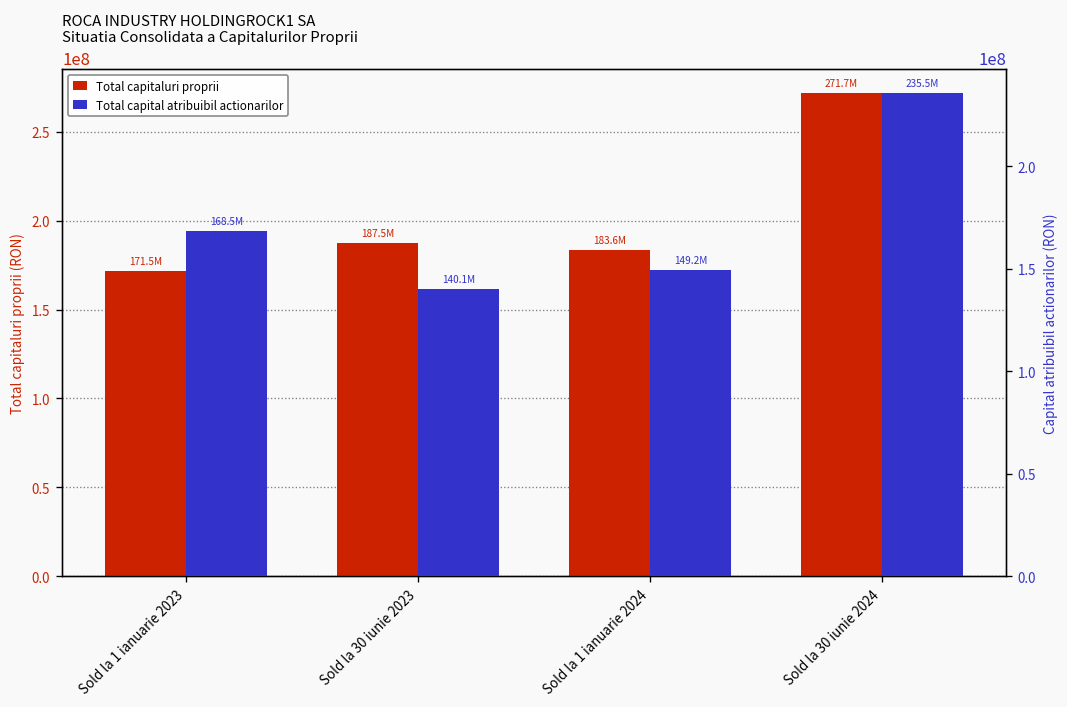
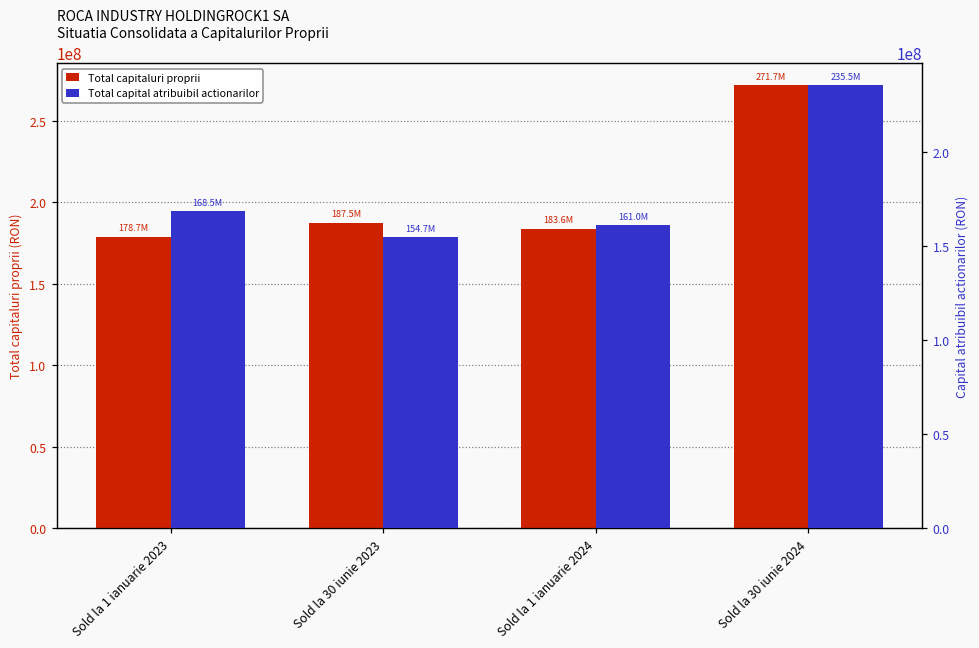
Total capitaluri proprii, Sold la 1 ianuarie 2023: 171.5M -> 178.7M
Total capital atribuibil actionarilor, Sold la 30 iunie 2023: 140.1M -> 154.7M
Total capital atribuibil actionarilor, Sold la 1 ianuarie 2024: 149.2M -> 161.0M
